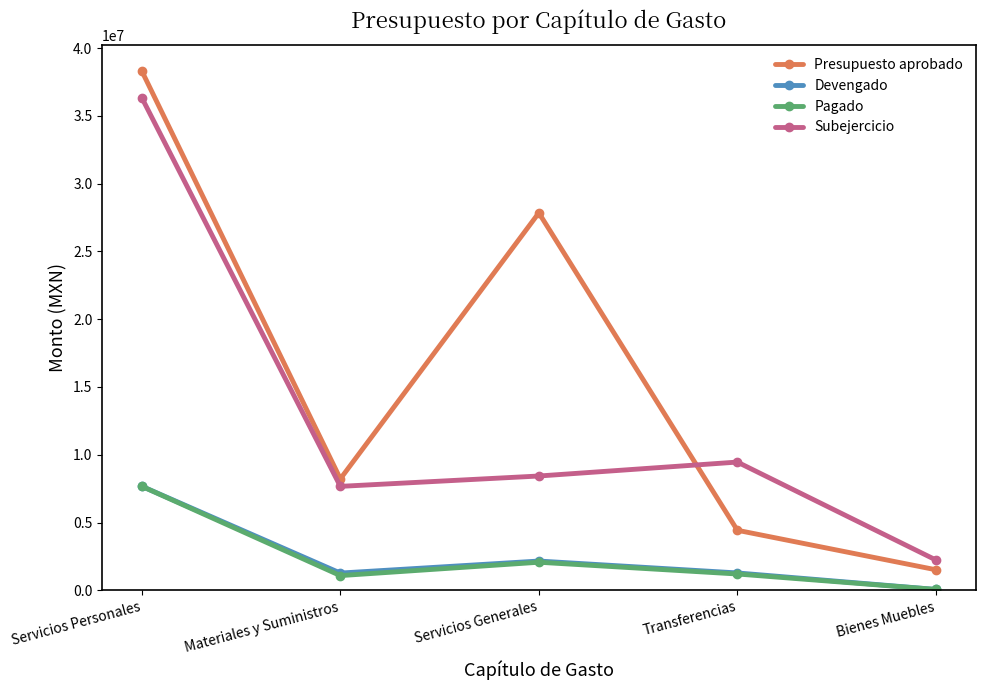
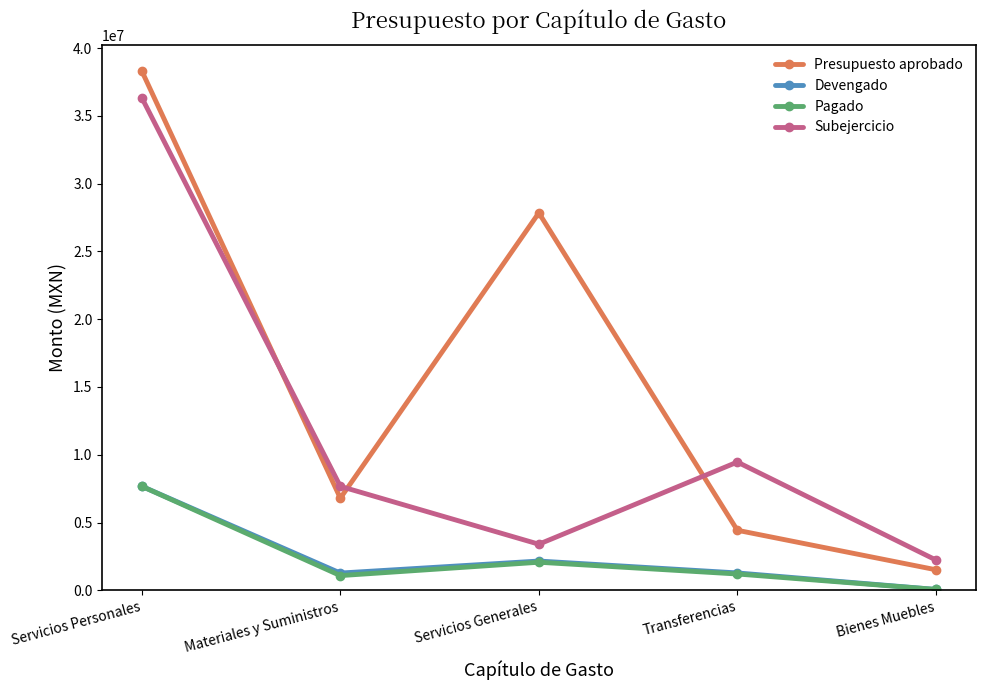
Presupuesto aprobado, Materiales y Suministros: 8200000 -> 6800000
Subejercicio, Servicios Generales: 8400000 -> 3400000
